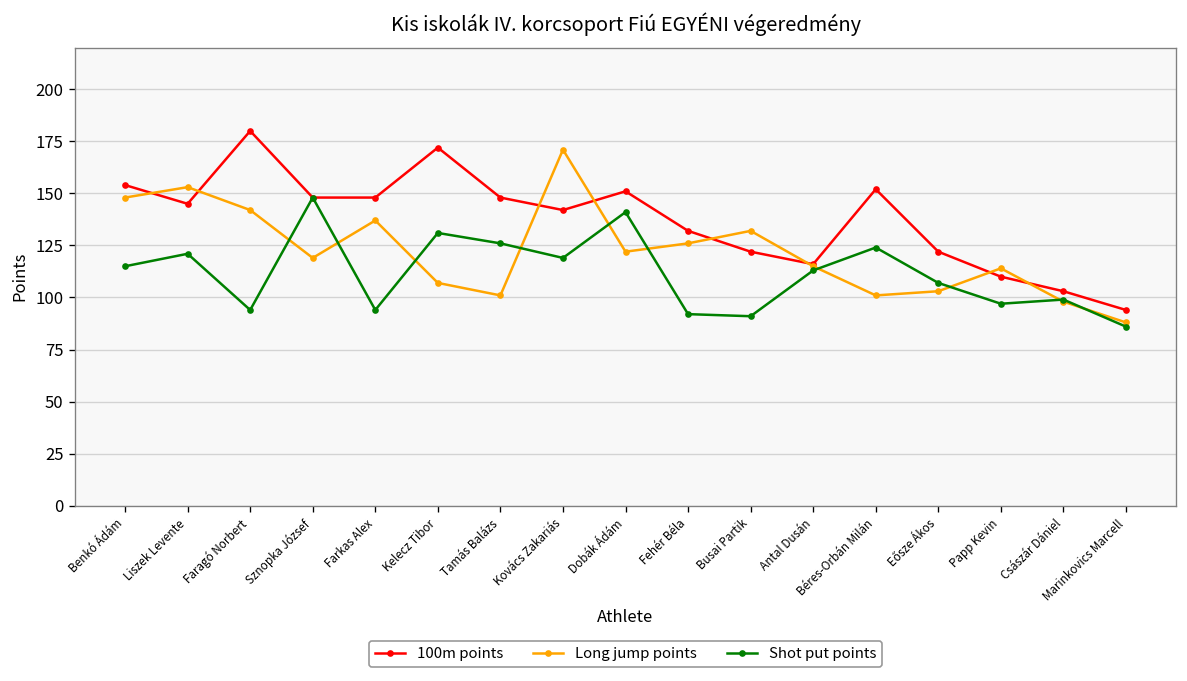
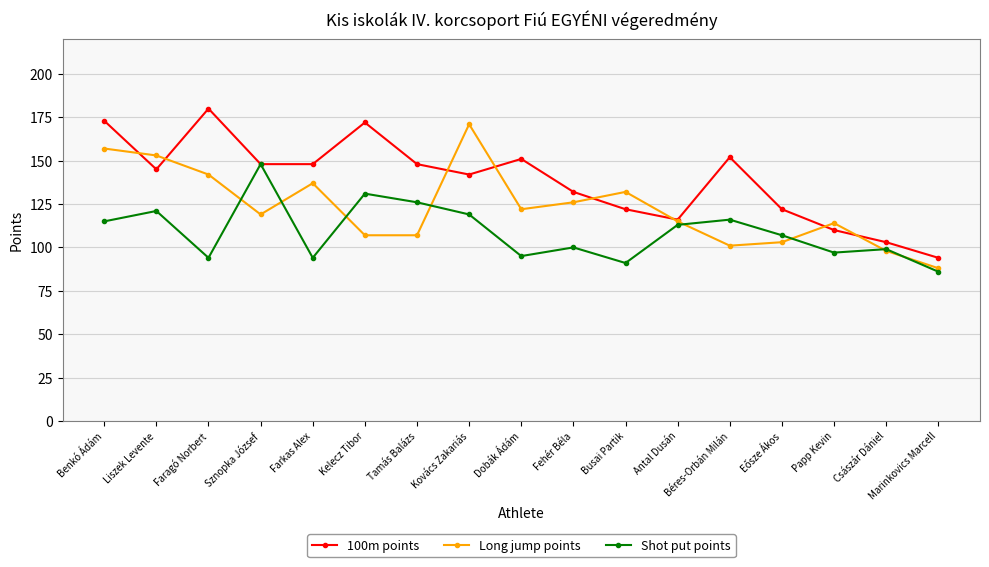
100m points, Benkó Ádám: 154 -> 173
Long jump points, Benkó Ádám: 148 -> 157
Long jump points, Tamás Balázs: 101 -> 107
Shot put points, Dobák Ádám: 141 -> 95
Shot put points, Fehér Béla: 92 -> 100
Shot put points, Béres-Orbán Milán: 124 -> 116
